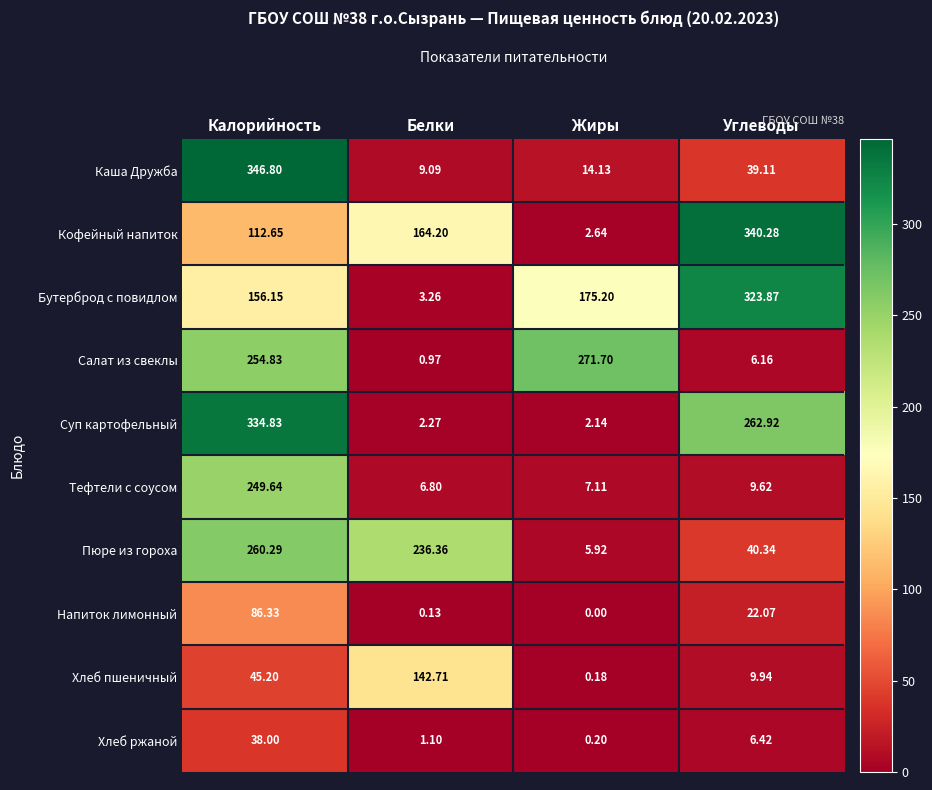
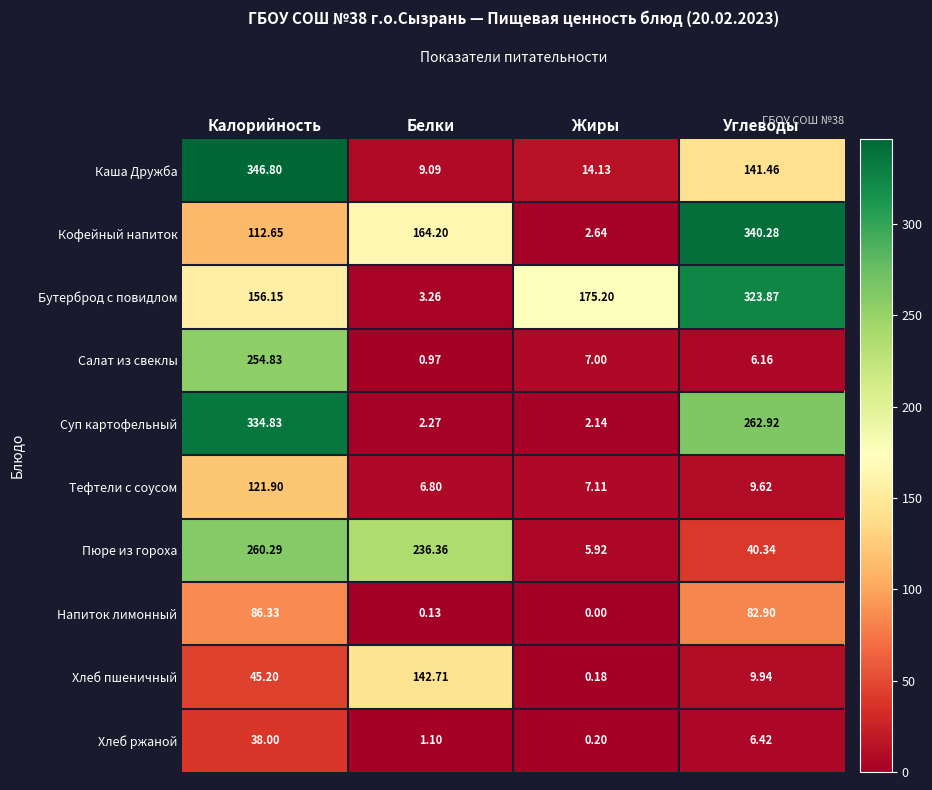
Каша Дружба, Углеводы: 39.11 -> 141.46
Салат из свеклы, Жиры: 271.70 -> 7.00
Тефтели с соусом, Калорийность: 249.64 -> 121.90
Напиток лимонный, Углеводы: 22.07 -> 82.90
